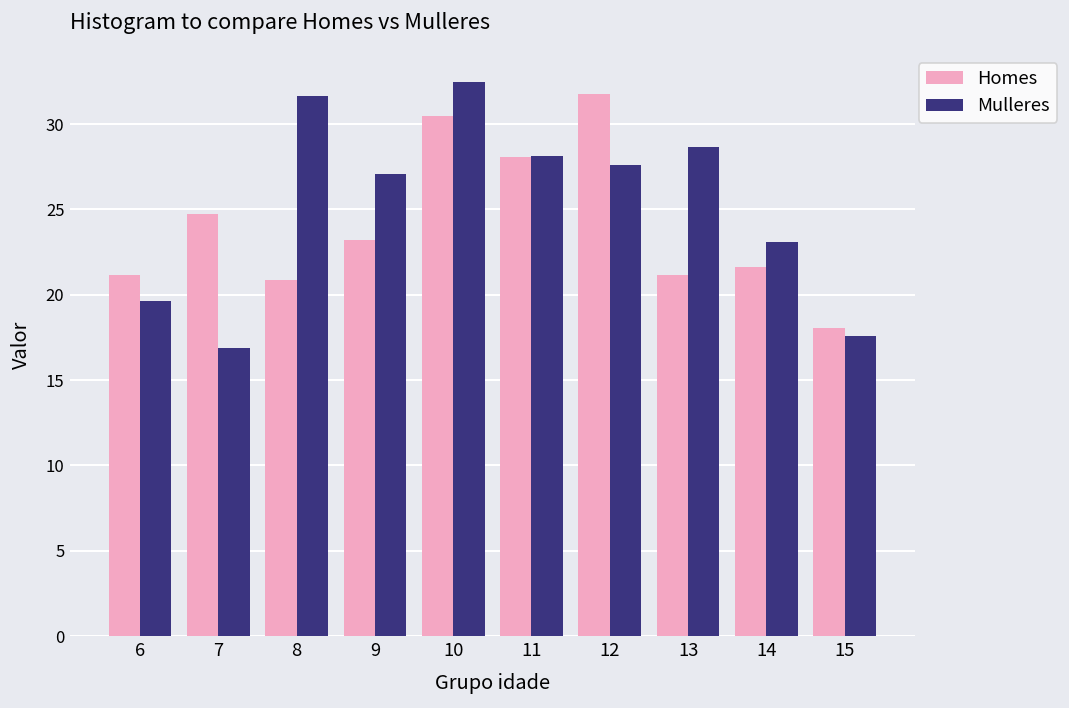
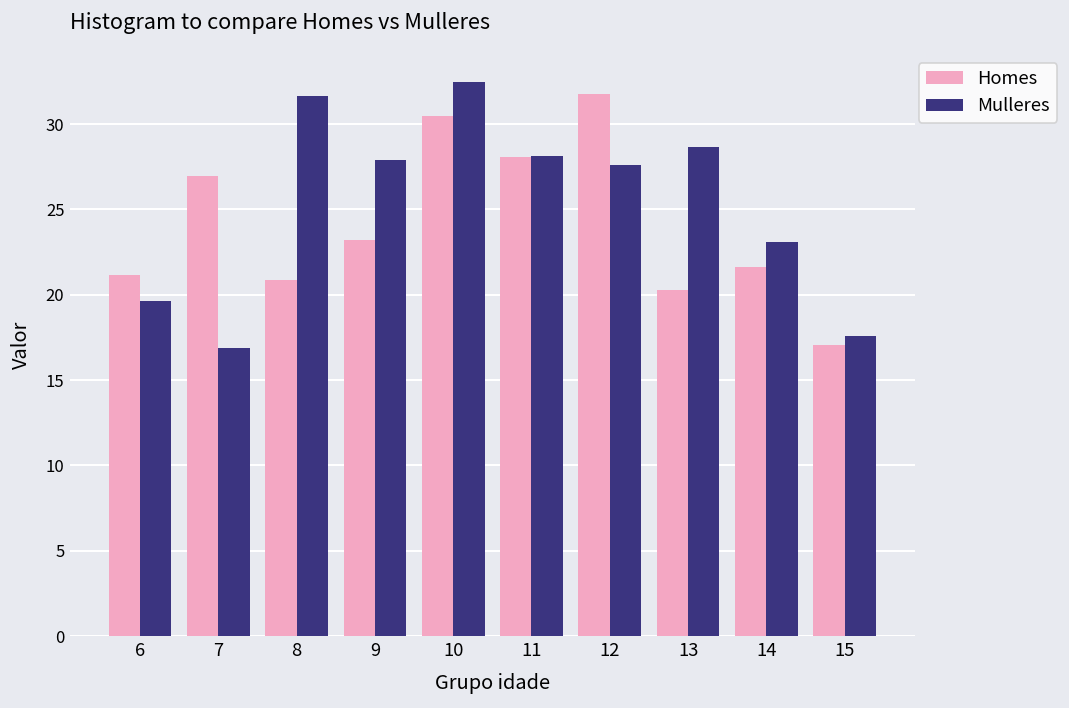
Homes, 7: 24.7 -> 27.0
Mulleres, 9: 27.1 -> 27.9
Homes, 13: 21.2 -> 20.3
Homes, 15: 18.1 -> 17.1
